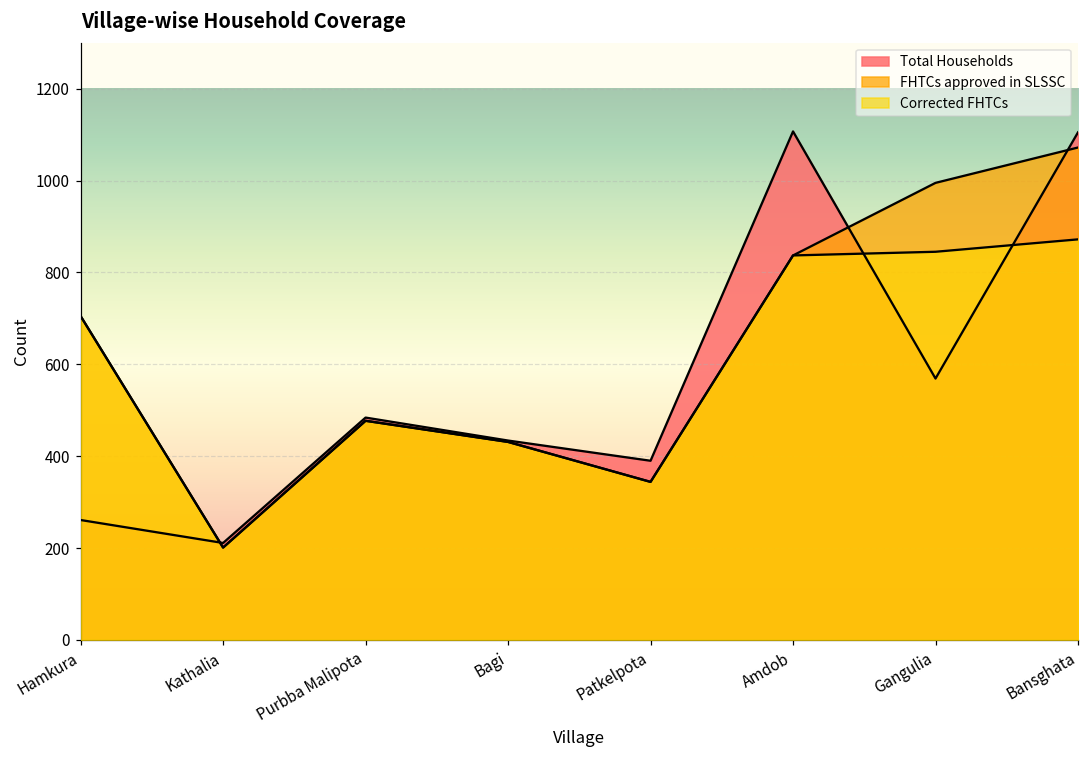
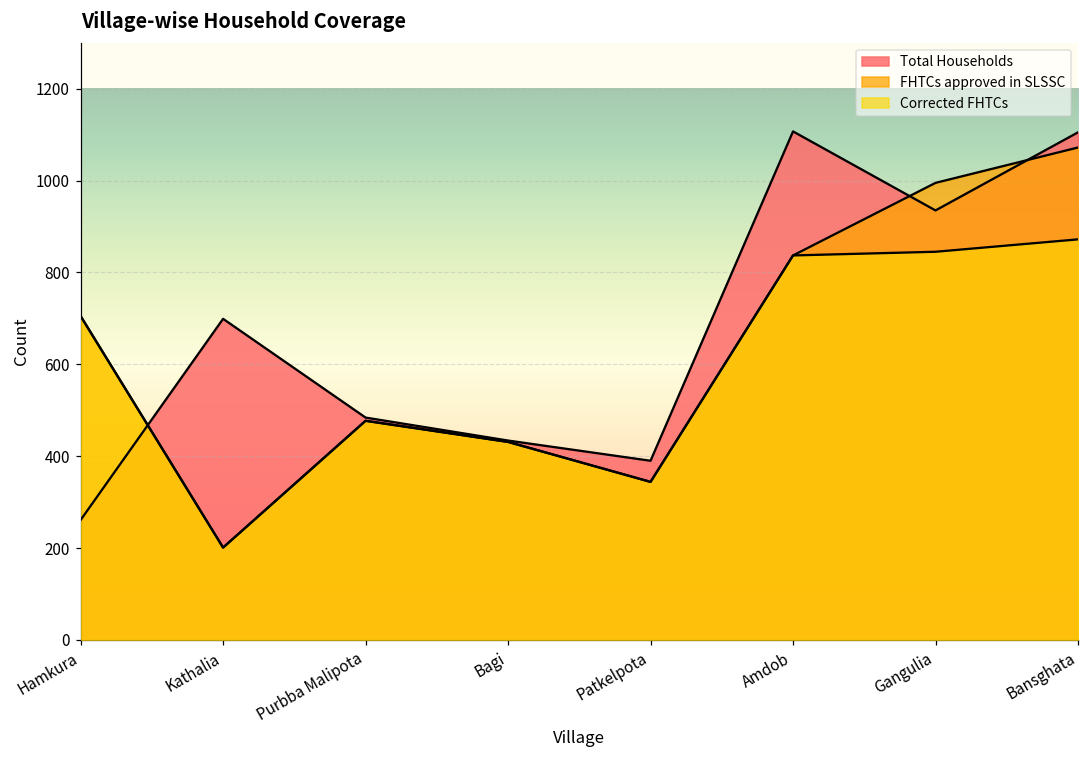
Total Households, Kathalia: 210 -> 700
Total Households, Gangulia: 570 -> 940
